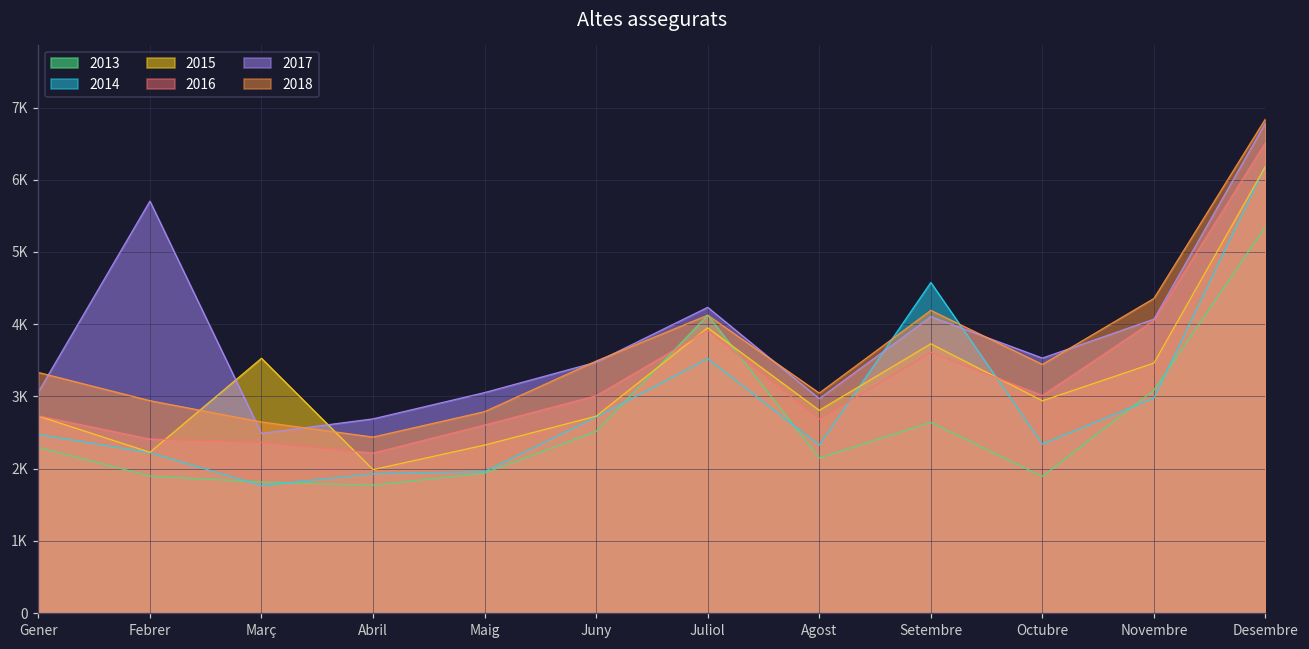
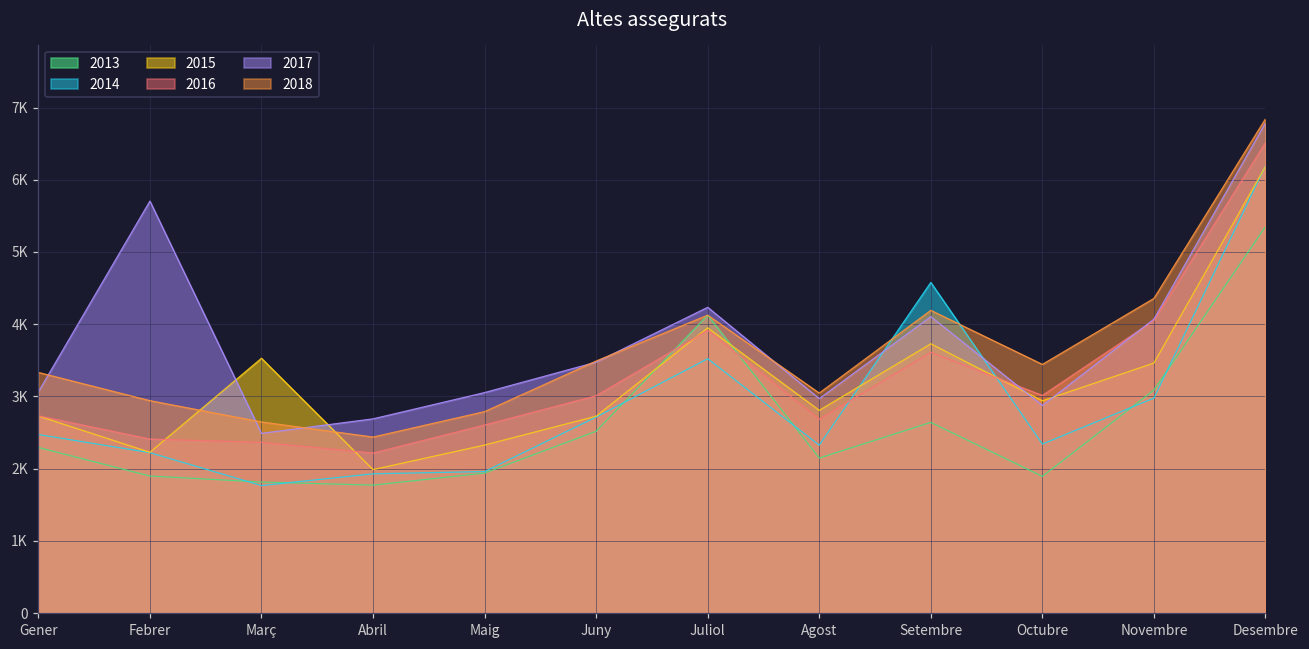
2017, Octubre: 3500 -> 2900
